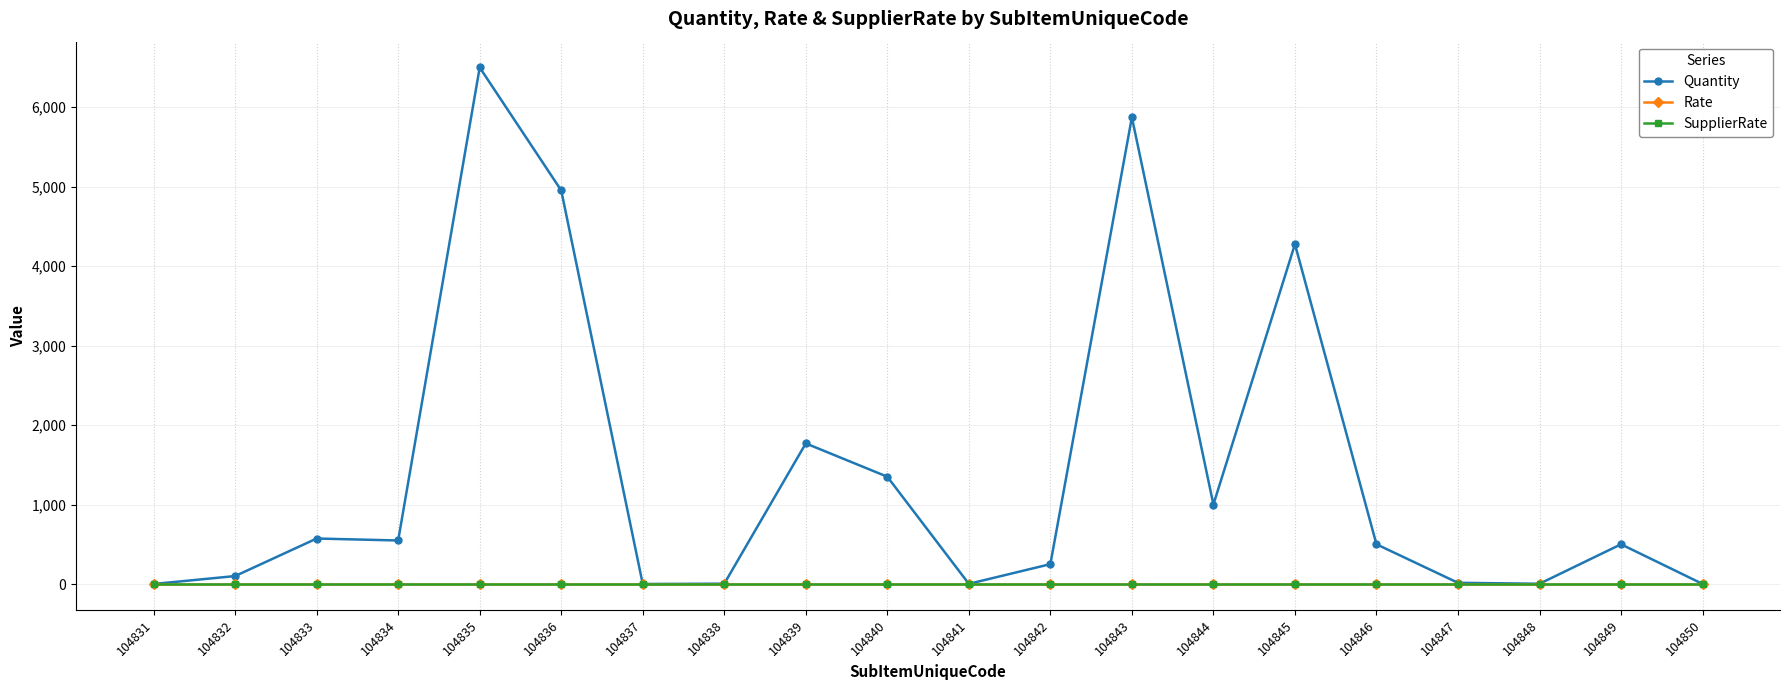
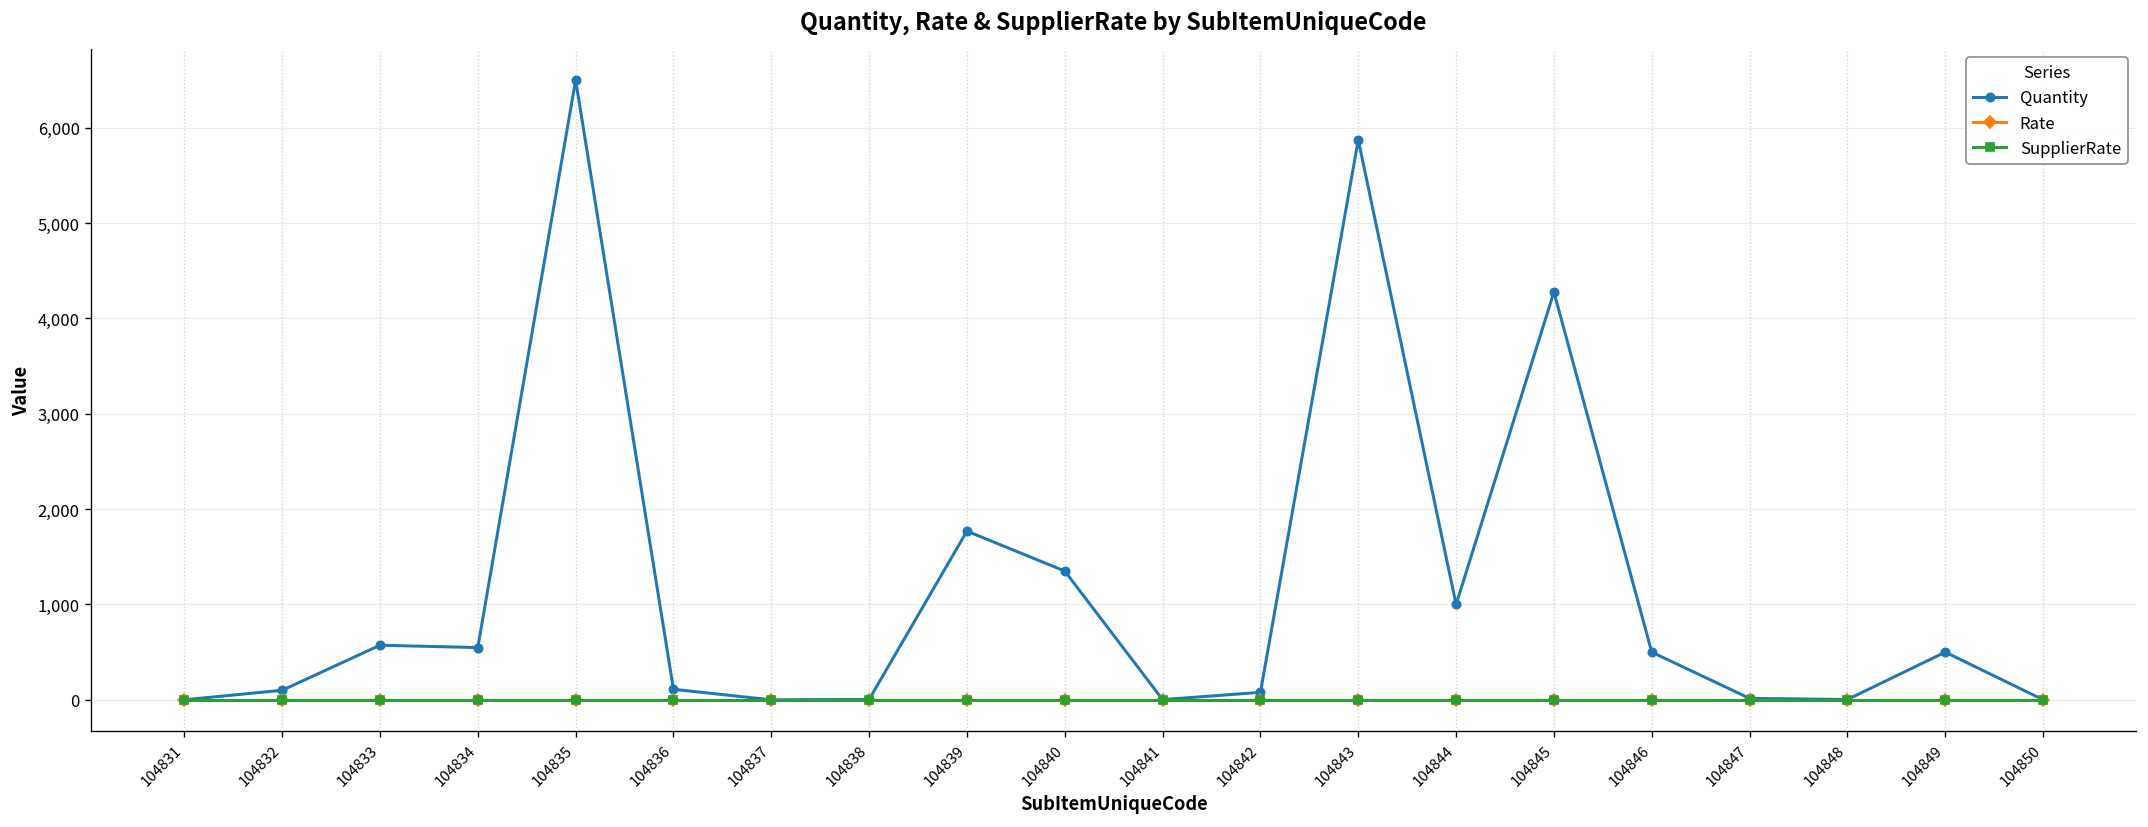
Quantity, 104836: 5,000 -> 100
Quantity, 104842: 300 -> 100
